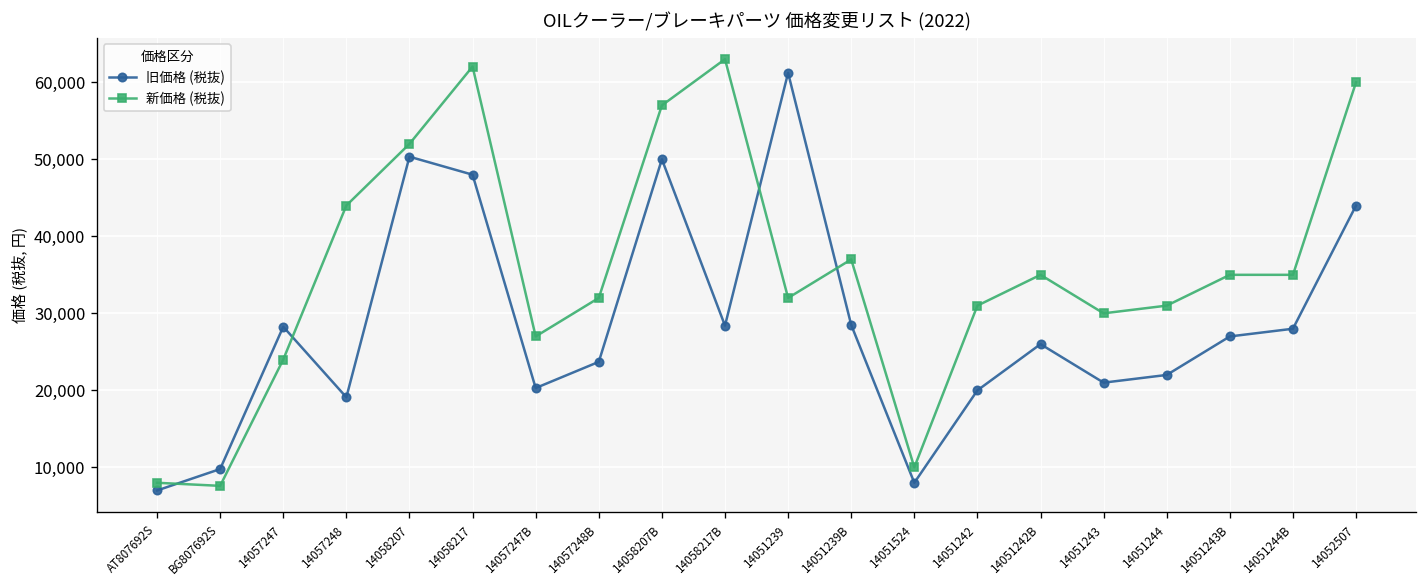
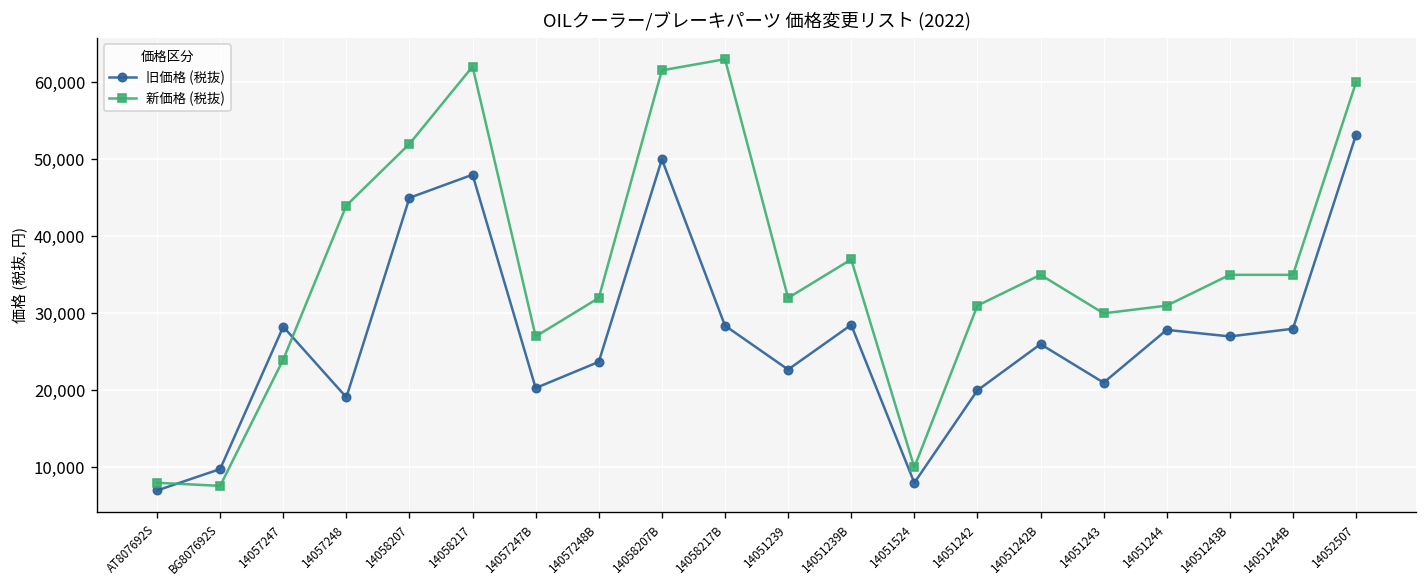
旧価格 (税抜), 14058207: 50,000 -> 45,000
新価格 (税抜), 14058207B: 57,000 -> 62,000
旧価格 (税抜), 14051239: 61,000 -> 23,000
旧価格 (税抜), 14051244: 22,000 -> 28,000
旧価格 (税抜), 14052507: 44,000 -> 53,000
